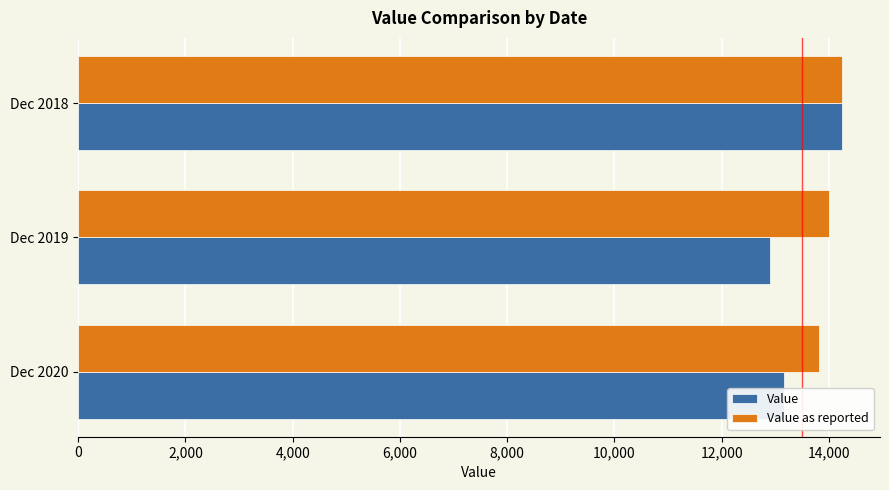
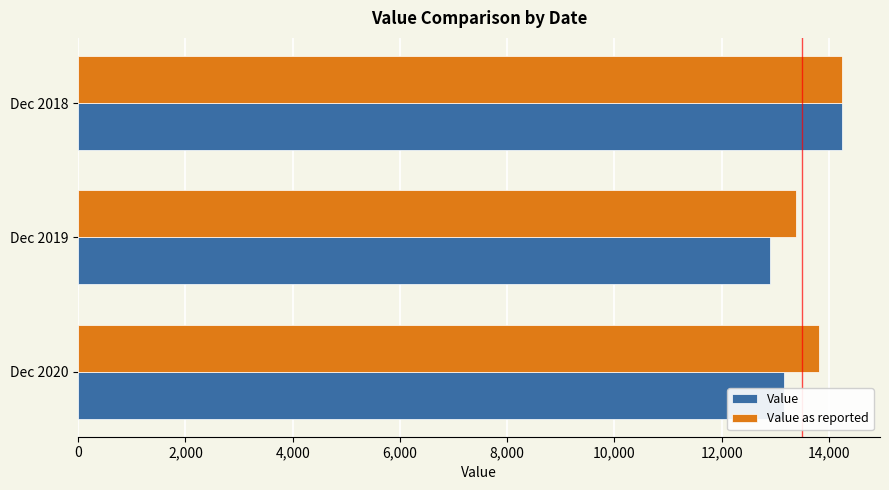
Value as reported, Dec 2019: 14,000 -> 13,400
